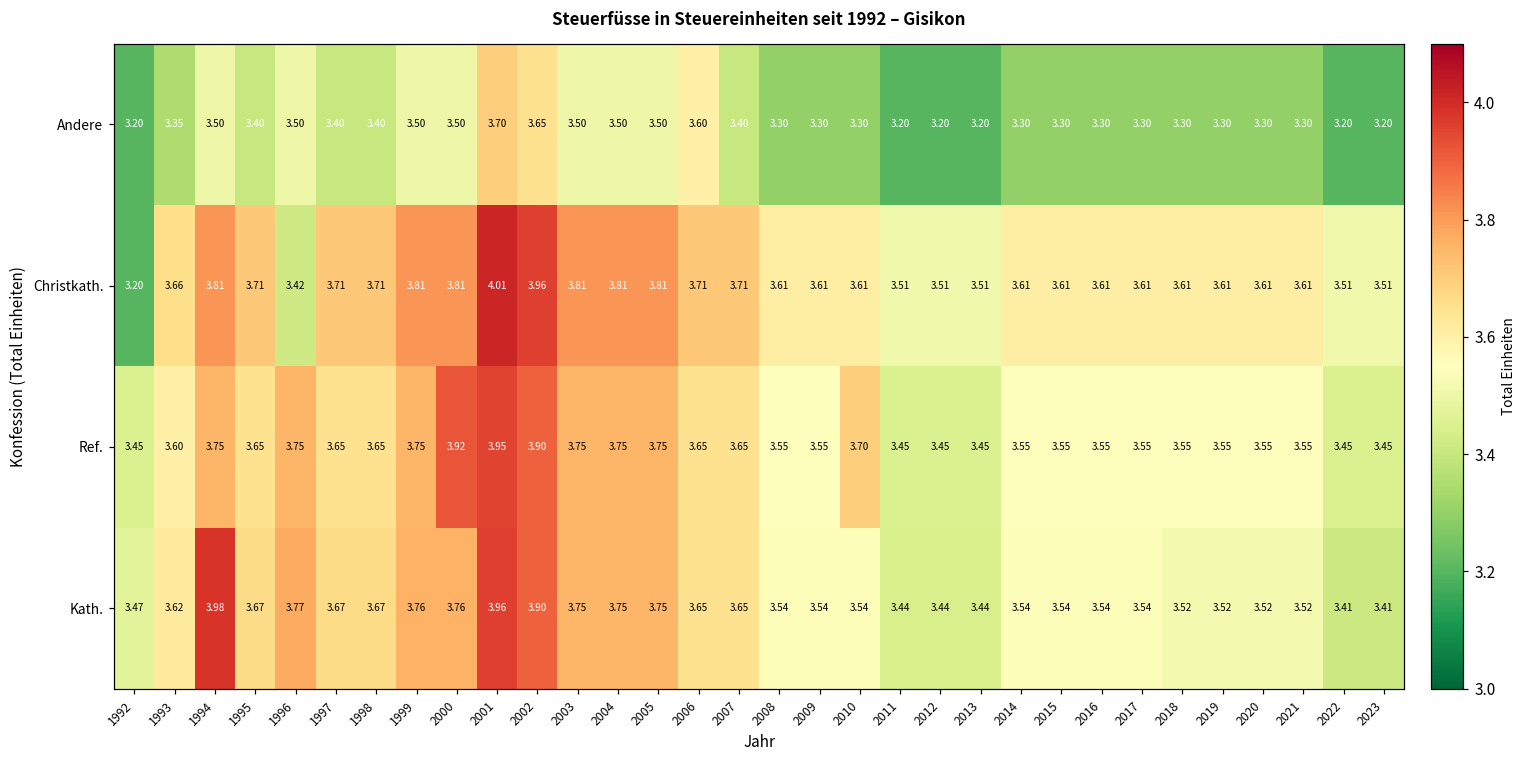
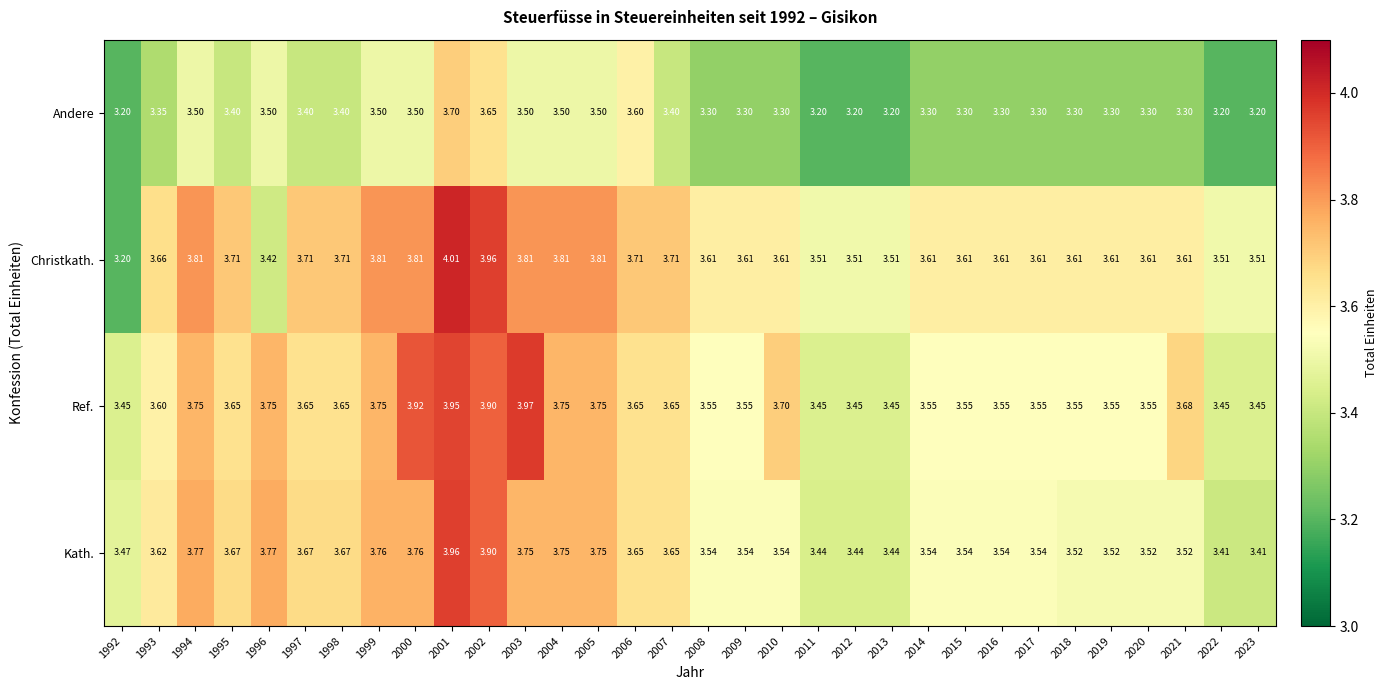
Ref., 2003: 3.75 -> 3.97
Ref., 2021: 3.55 -> 3.68
Kath., 1994: 3.98 -> 3.77
